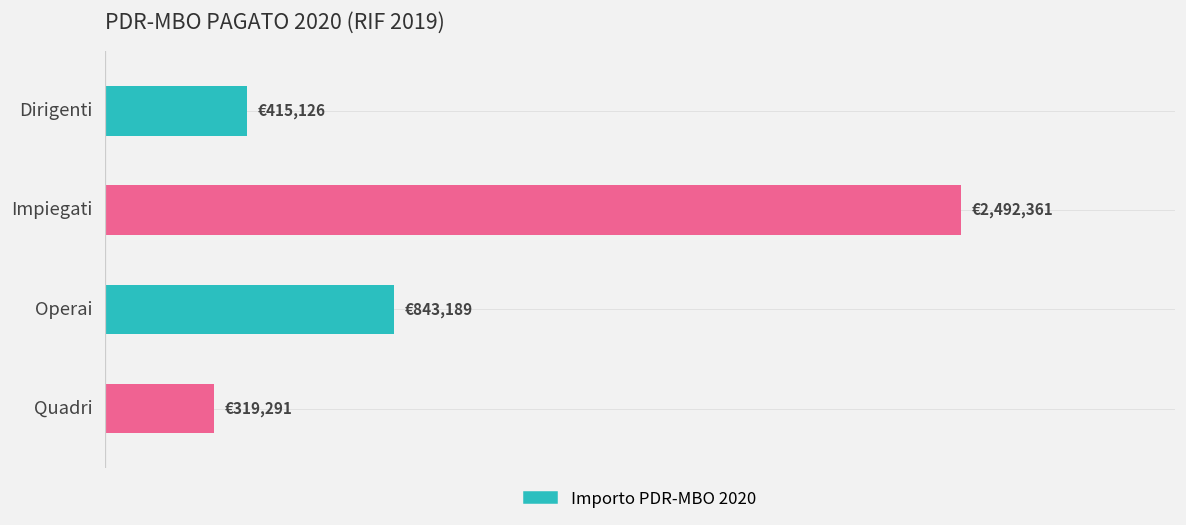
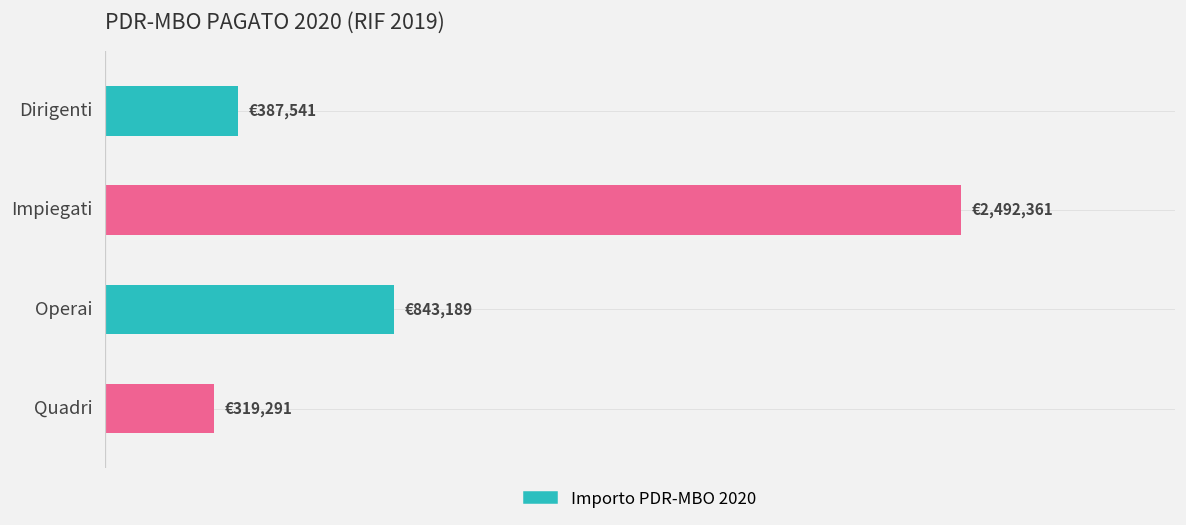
Dirigenti: €415,126 -> €387,541
